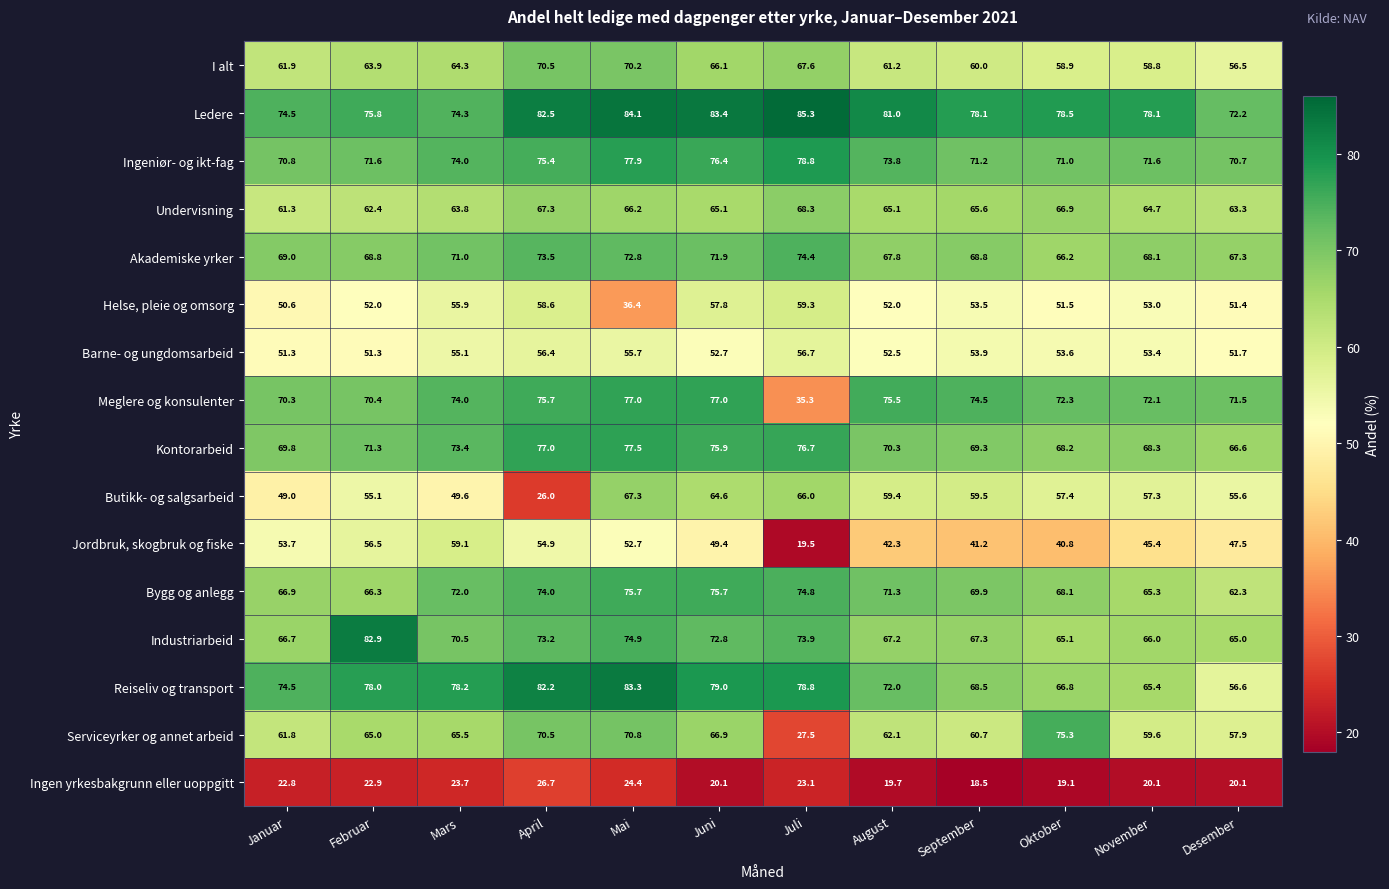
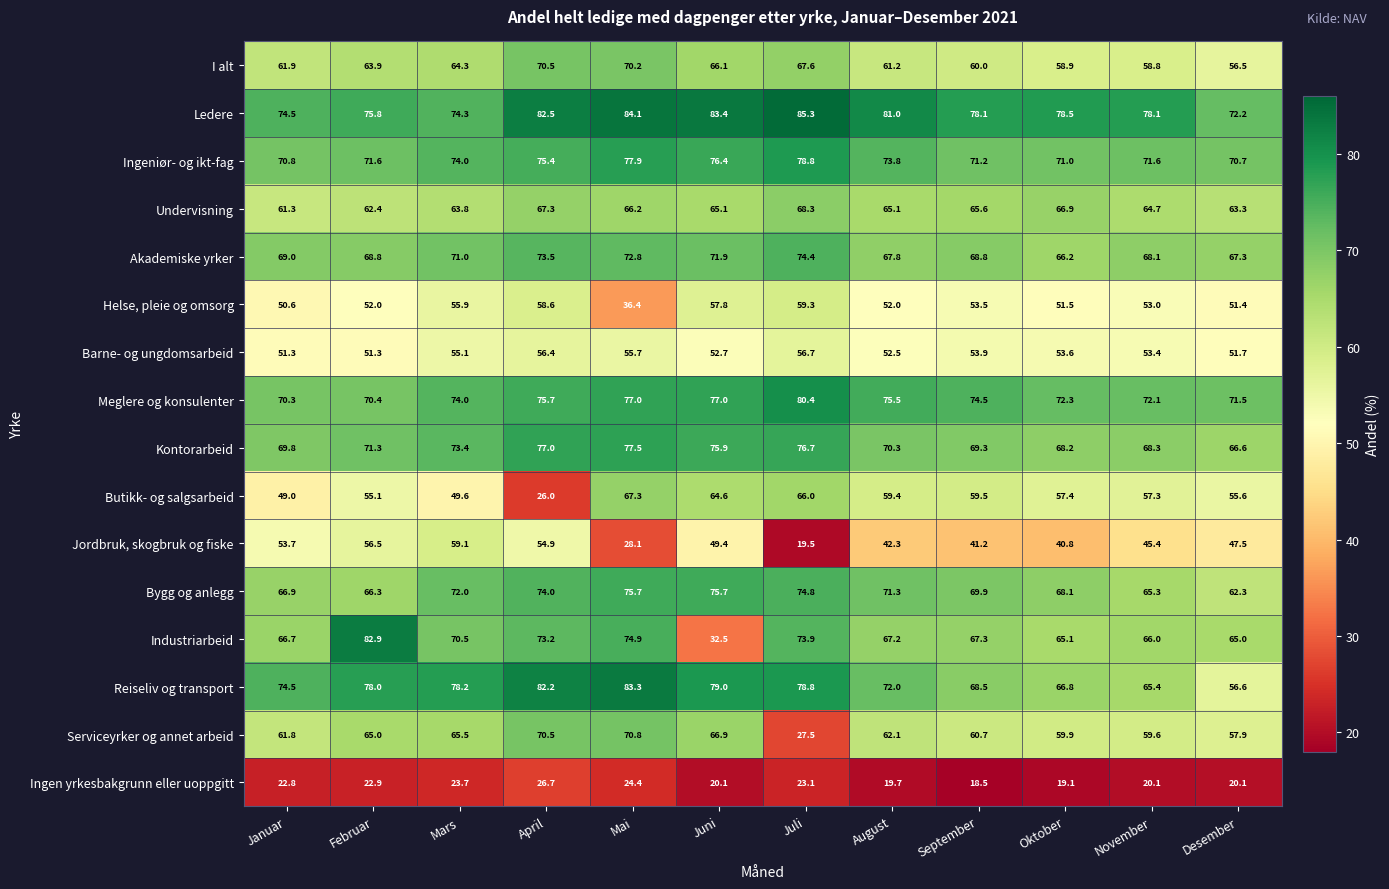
Meglere og konsulenter, Juli: 35.3 -> 80.4
Jordbruk, skogbruk og fiske, Mai: 52.7 -> 28.1
Industriarbeid, Juni: 72.8 -> 32.5
Serviceyrker og annet arbeid, Oktober: 75.3 -> 59.9
